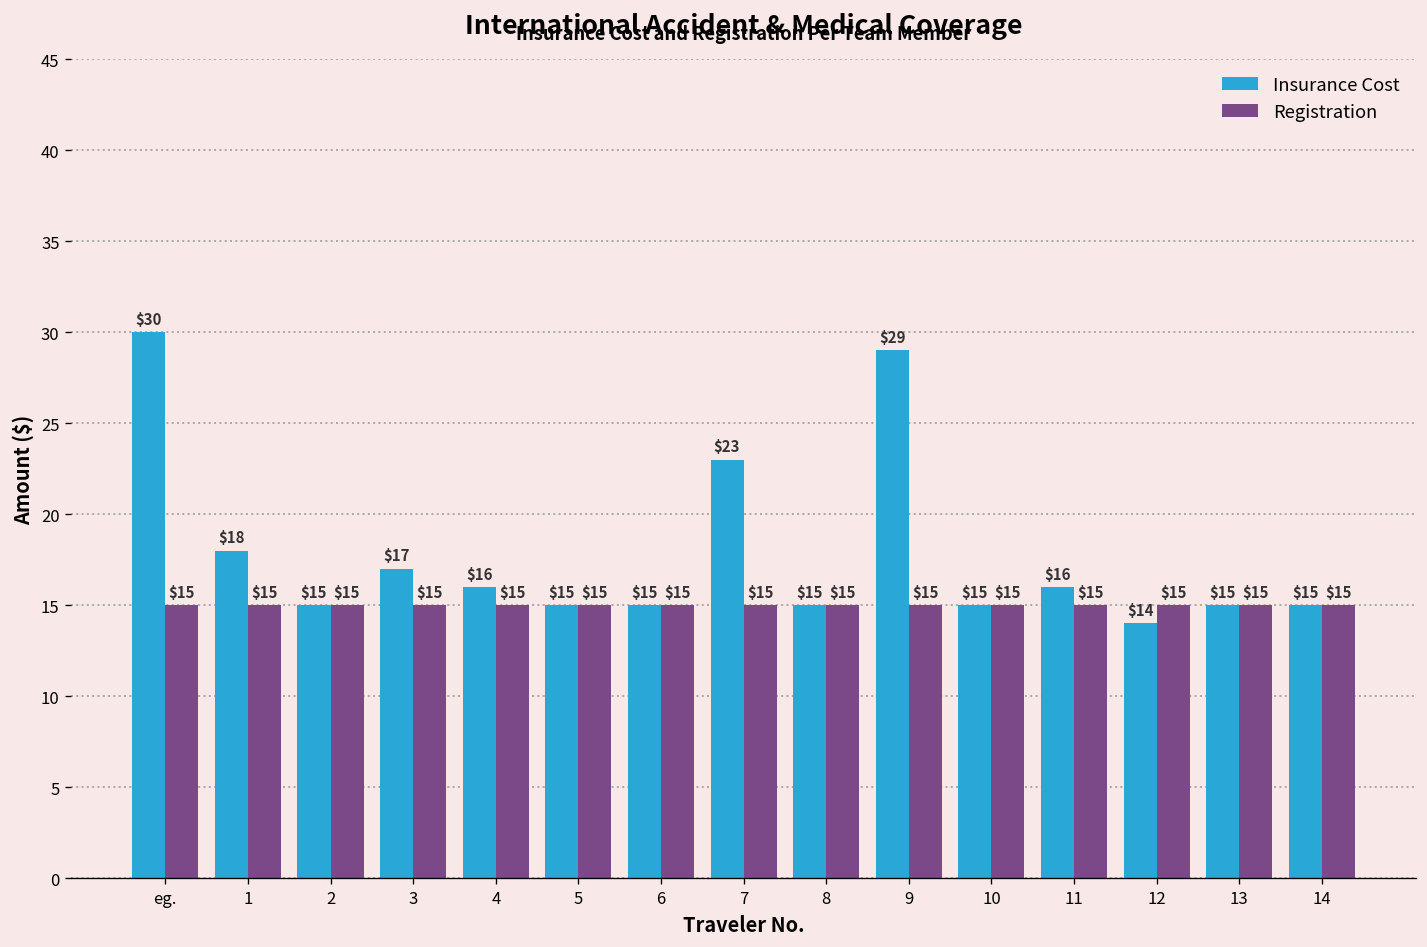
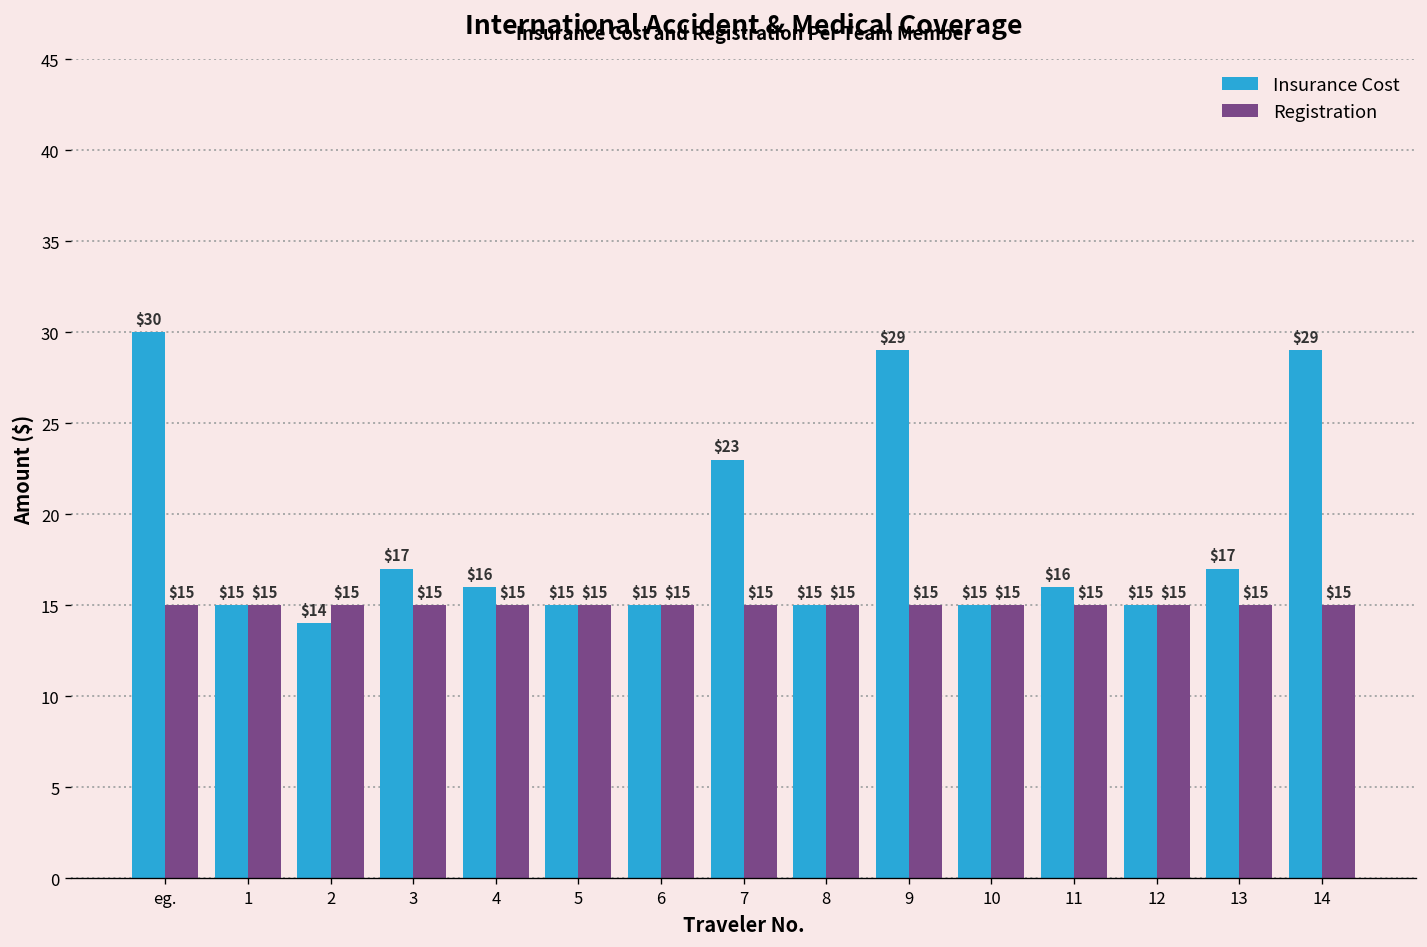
Insurance Cost, 1: $18 -> $15
Insurance Cost, 2: $15 -> $14
Insurance Cost, 12: $14 -> $15
Insurance Cost, 13: $15 -> $17
Insurance Cost, 14: $15 -> $29
